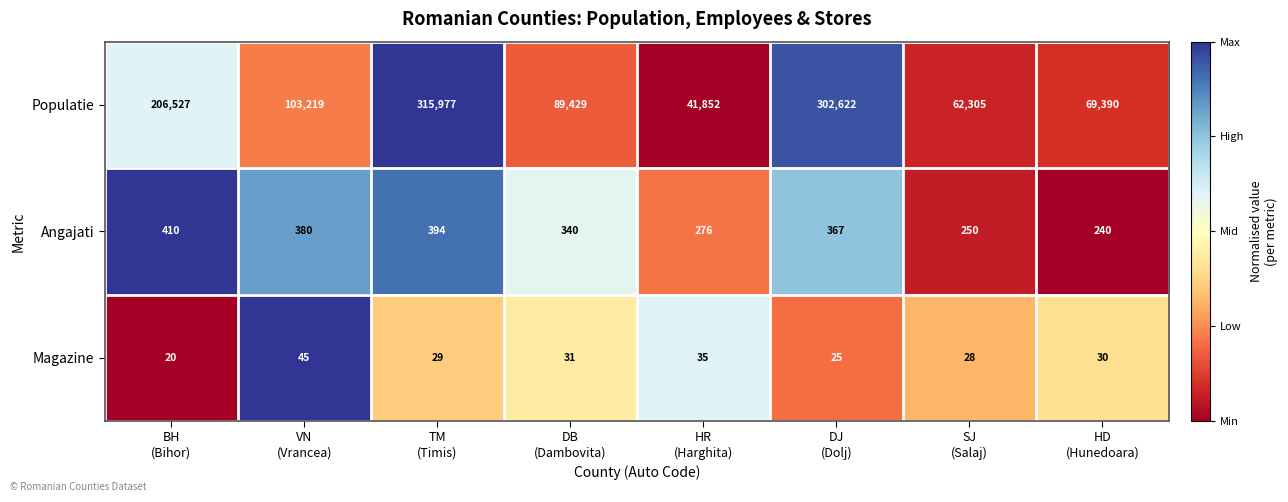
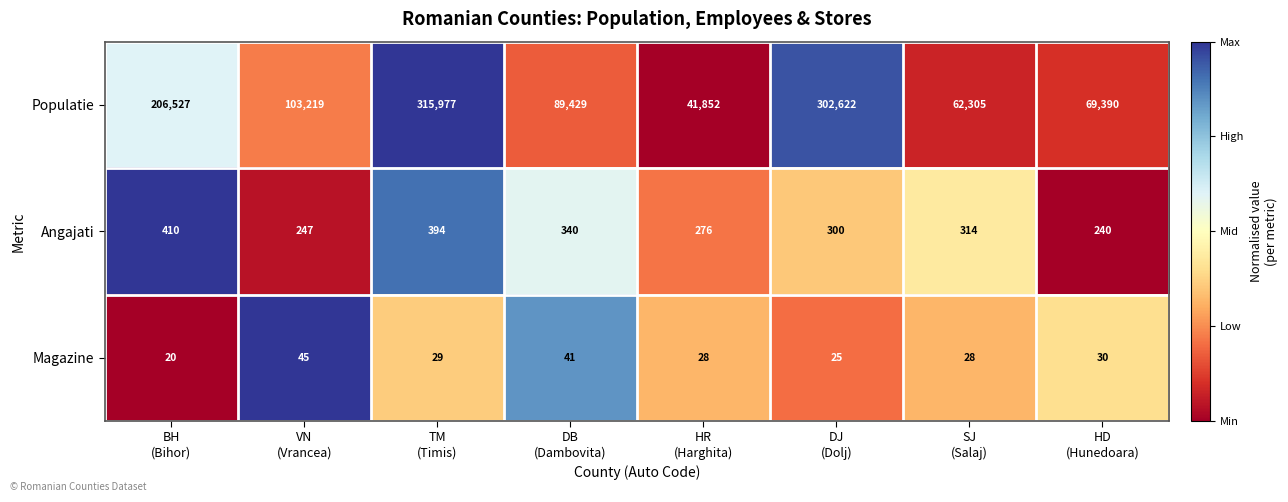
Angajati, VN (Vrancea): 380 -> 247
Angajati, DJ (Dolj): 367 -> 300
Angajati, SJ (Salaj): 250 -> 314
Magazine, DB (Dambovita): 31 -> 41
Magazine, HR (Harghita): 35 -> 28
